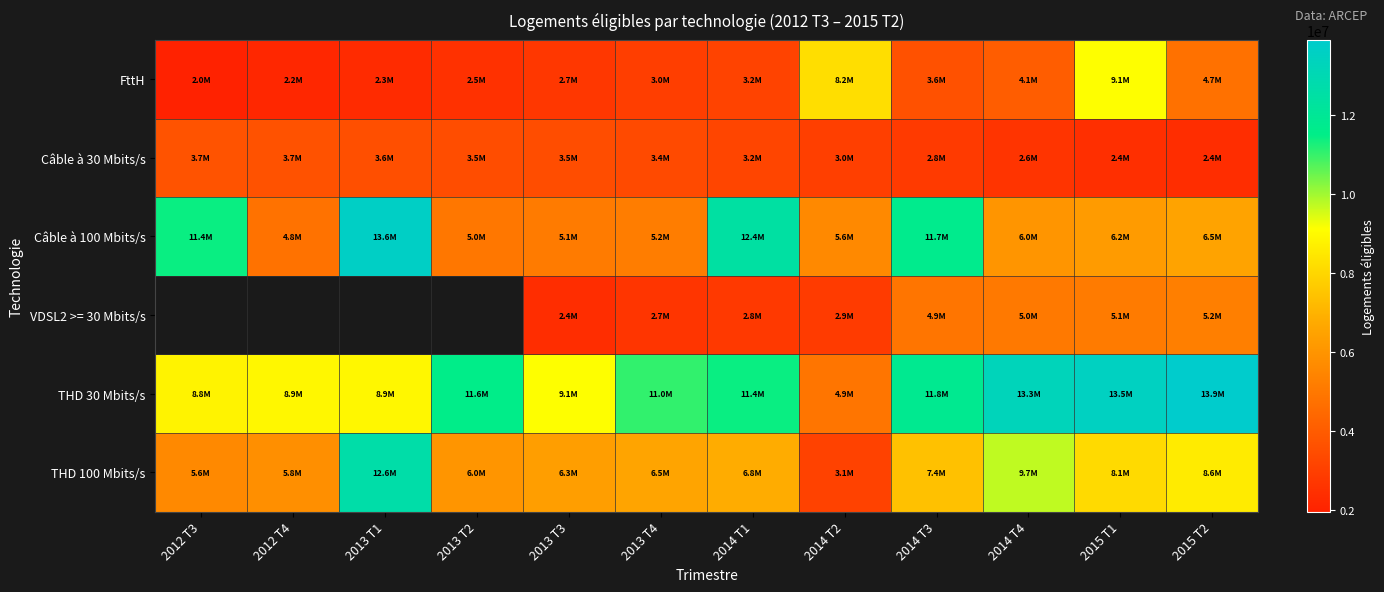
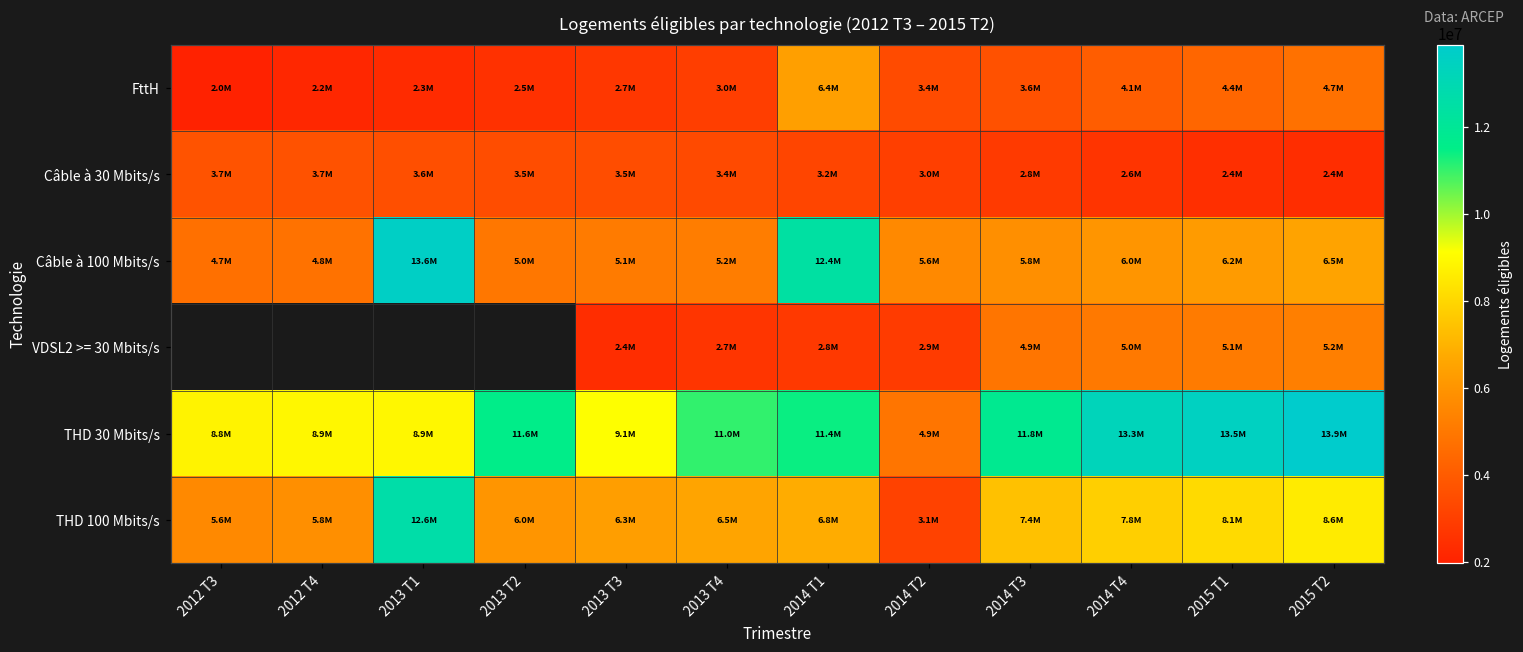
FttH, 2014 T1: 3.2M -> 6.4M
FttH, 2014 T2: 8.2M -> 3.4M
FttH, 2015 T1: 9.1M -> 4.4M
Câble à 100 Mbits/s, 2012 T3: 11.4M -> 4.7M
Câble à 100 Mbits/s, 2014 T3: 11.7M -> 5.8M
THD 100 Mbits/s, 2014 T4: 9.7M -> 7.8M
